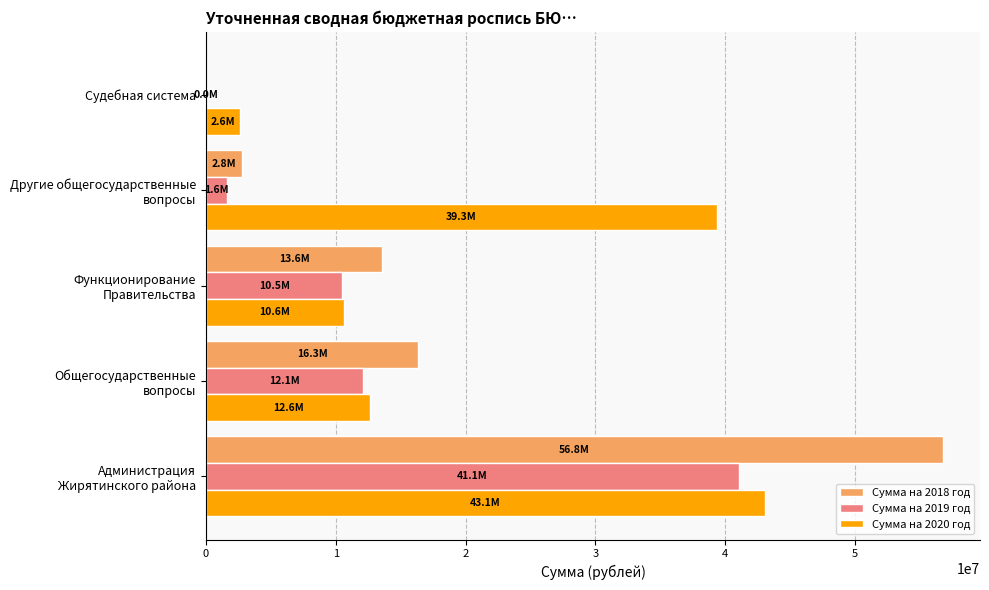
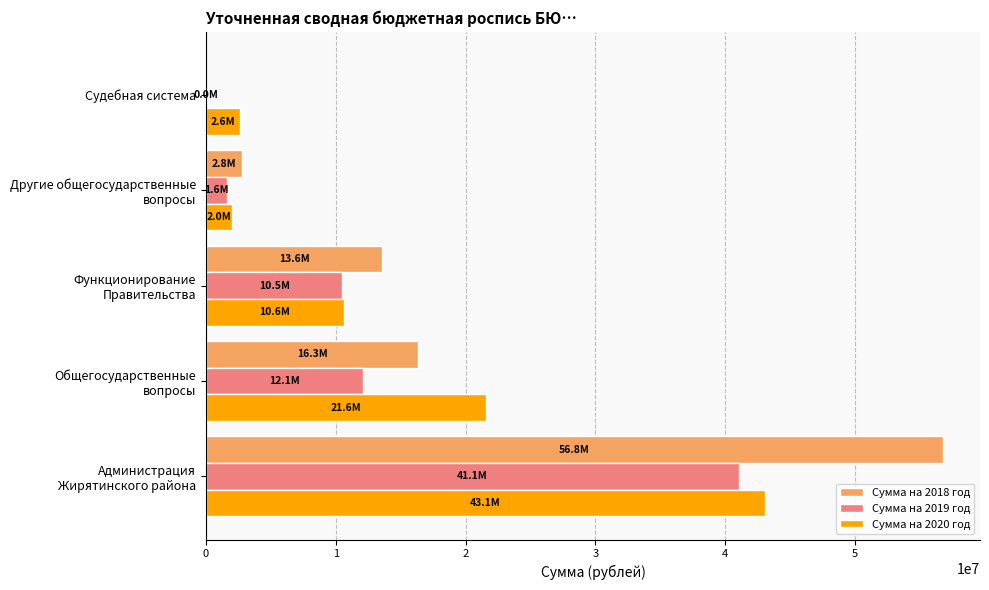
Сумма на 2020 год, Другие общегосударственные вопросы: 39.3M -> 2.0M
Сумма на 2020 год, Общегосударственные вопросы: 12.6M -> 21.6M
